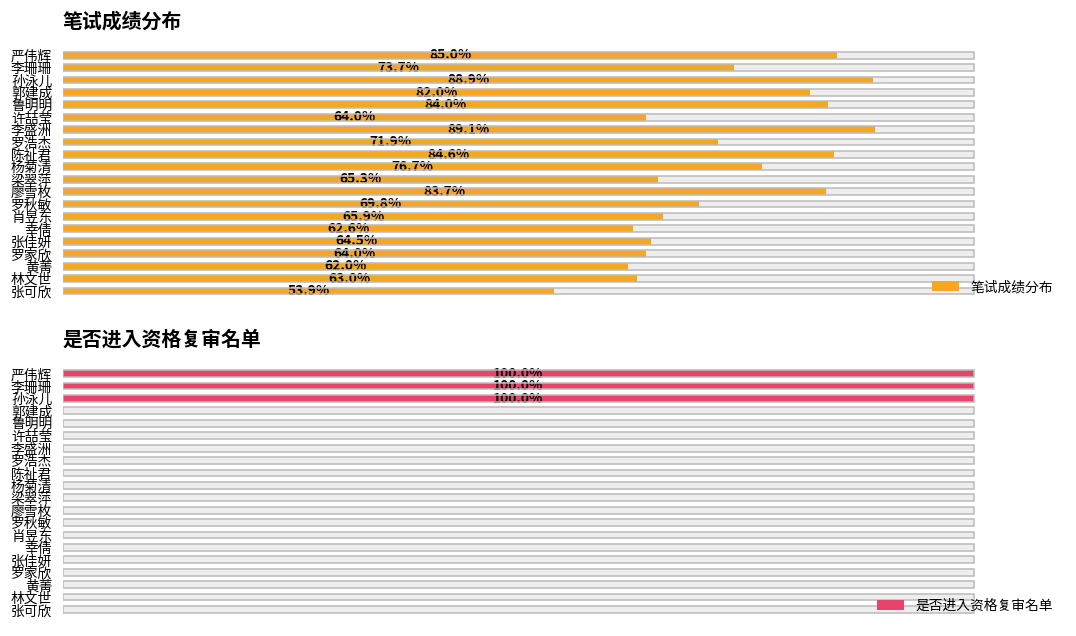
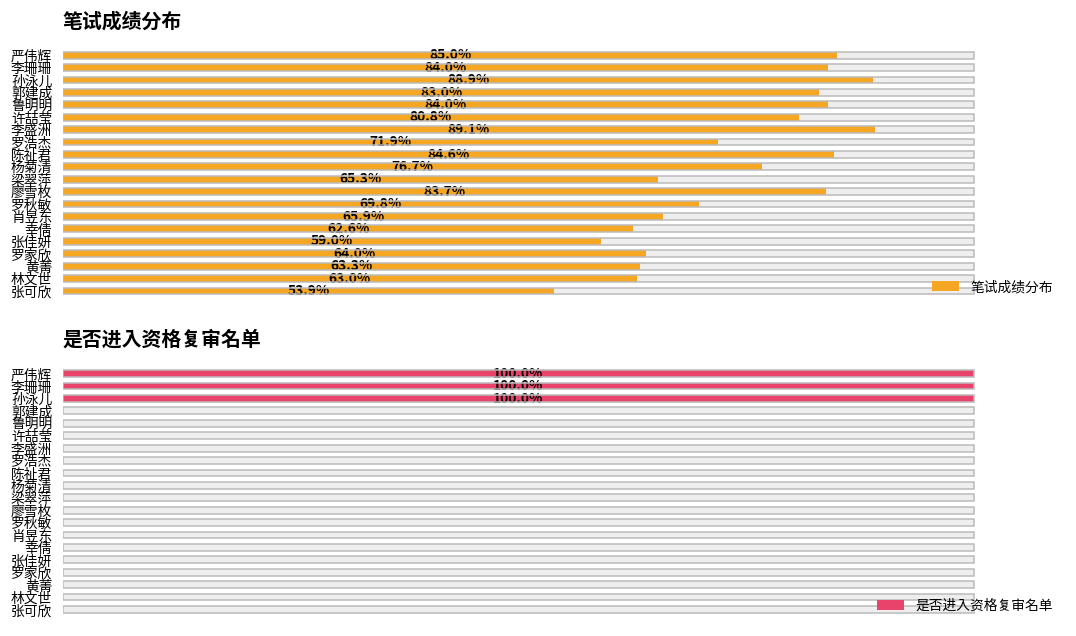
笔试成绩分布, 笔试成绩分布, 李珊珊: 73.7% -> 84.0%
笔试成绩分布, 笔试成绩分布, 郭建成: 82.0% -> 83.0%
笔试成绩分布, 笔试成绩分布, 许喆莹: 64.0% -> 80.8%
笔试成绩分布, 笔试成绩分布, 张佳妍: 64.5% -> 59.0%
笔试成绩分布, 笔试成绩分布, 黄菁: 62.0% -> 63.3%
